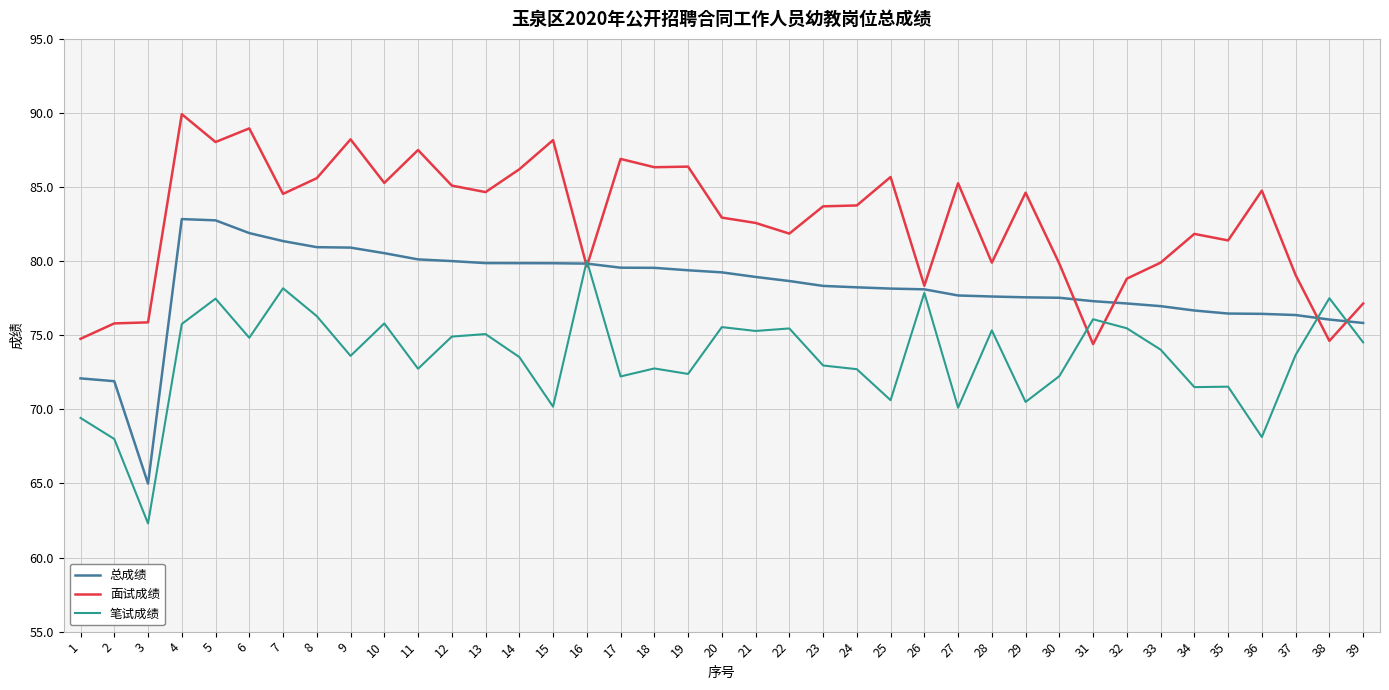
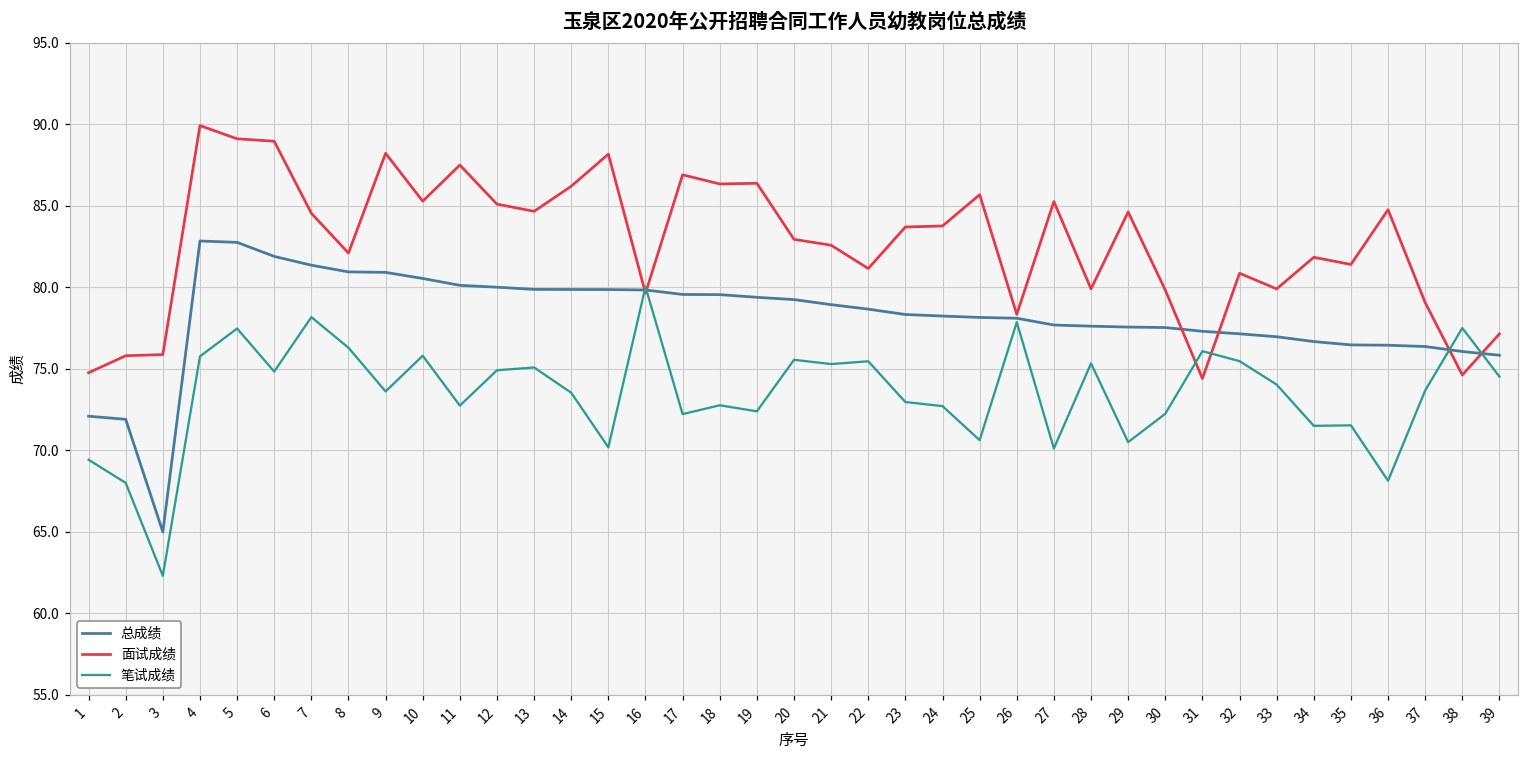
面试成绩, 5: 88.0 -> 89.1
面试成绩, 8: 85.6 -> 82.1
面试成绩, 22: 81.9 -> 81.2
面试成绩, 32: 78.8 -> 80.9
